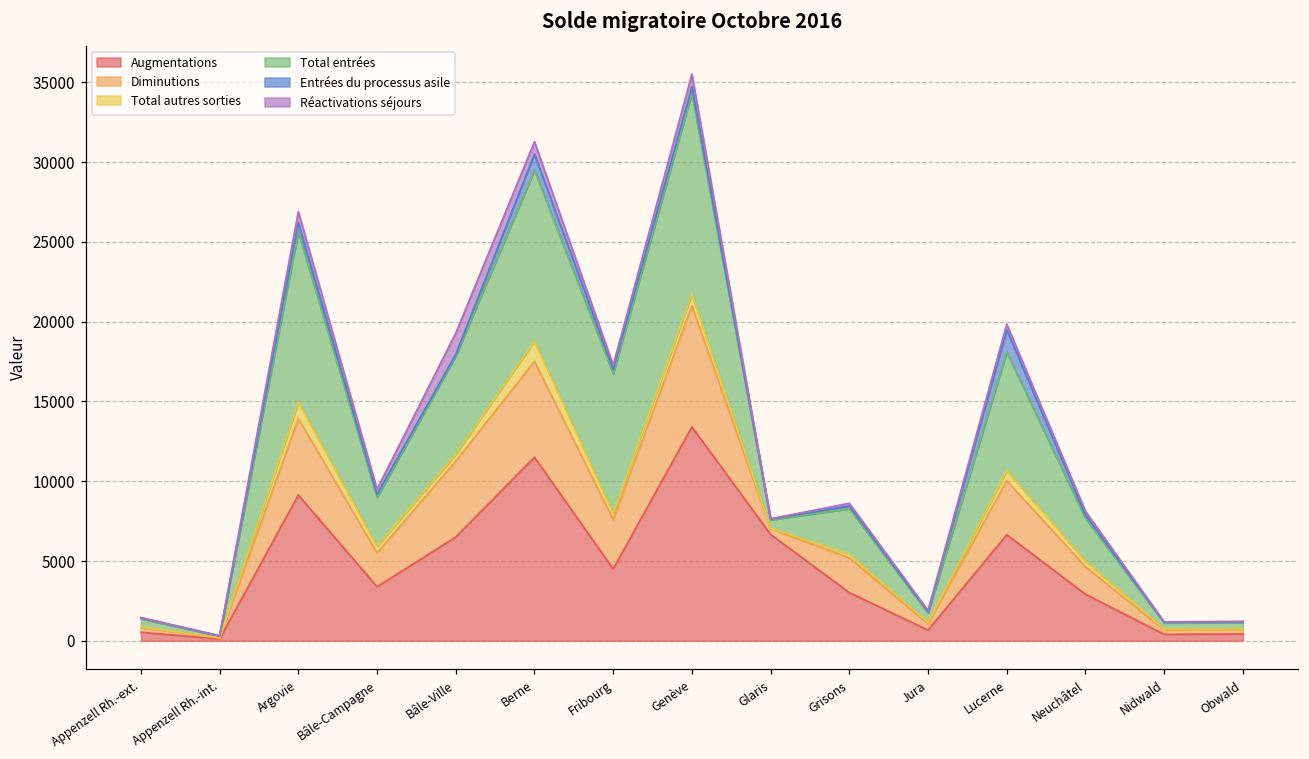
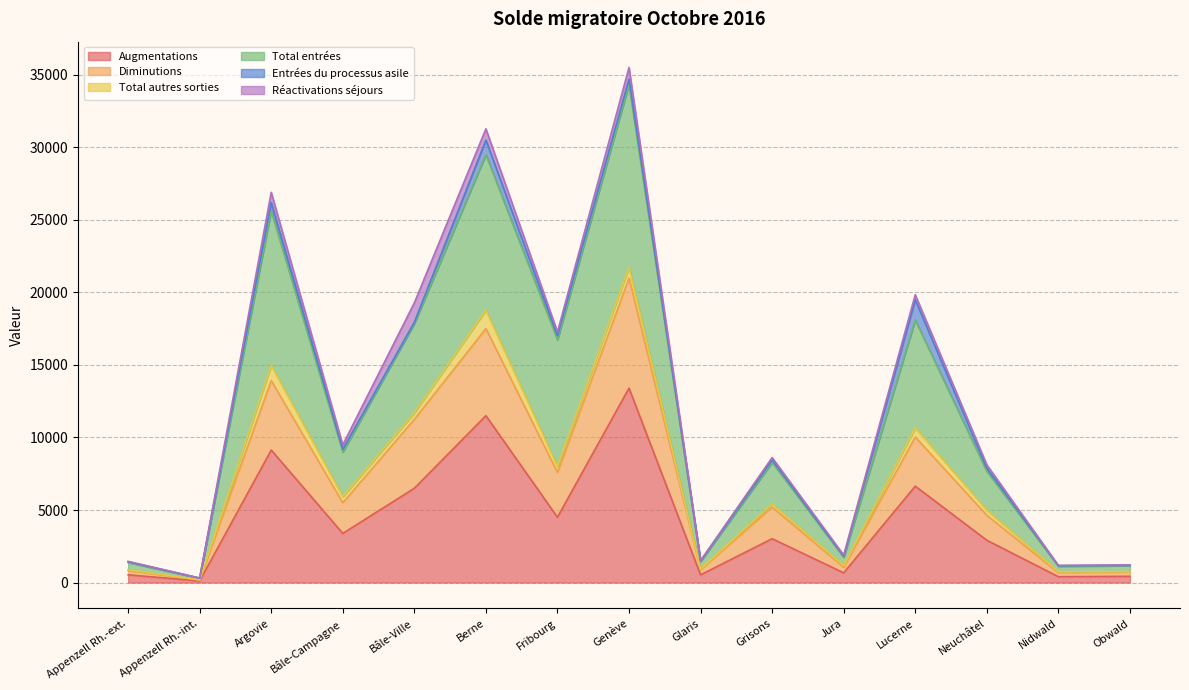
Augmentations, Glaris: 6700 -> 500
